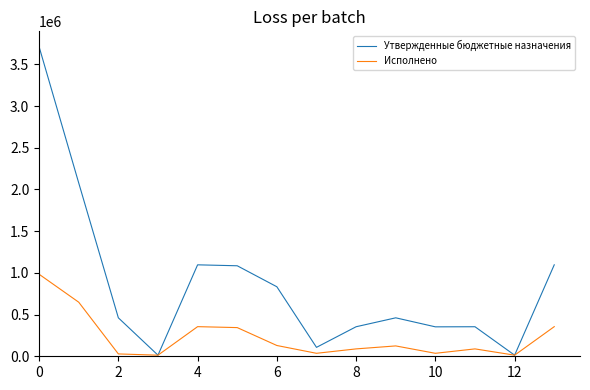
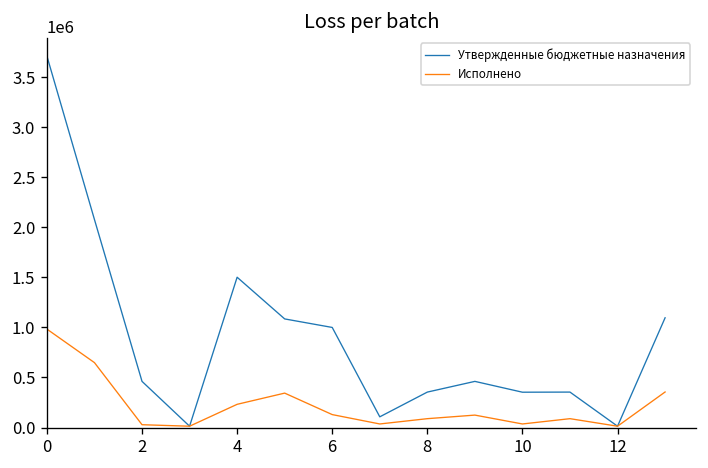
Утвержденные бюджетные назначения, 4: 1100000 -> 1500000
Исполнено, 4: 400000 -> 200000
Утвержденные бюджетные назначения, 6: 800000 -> 1000000
